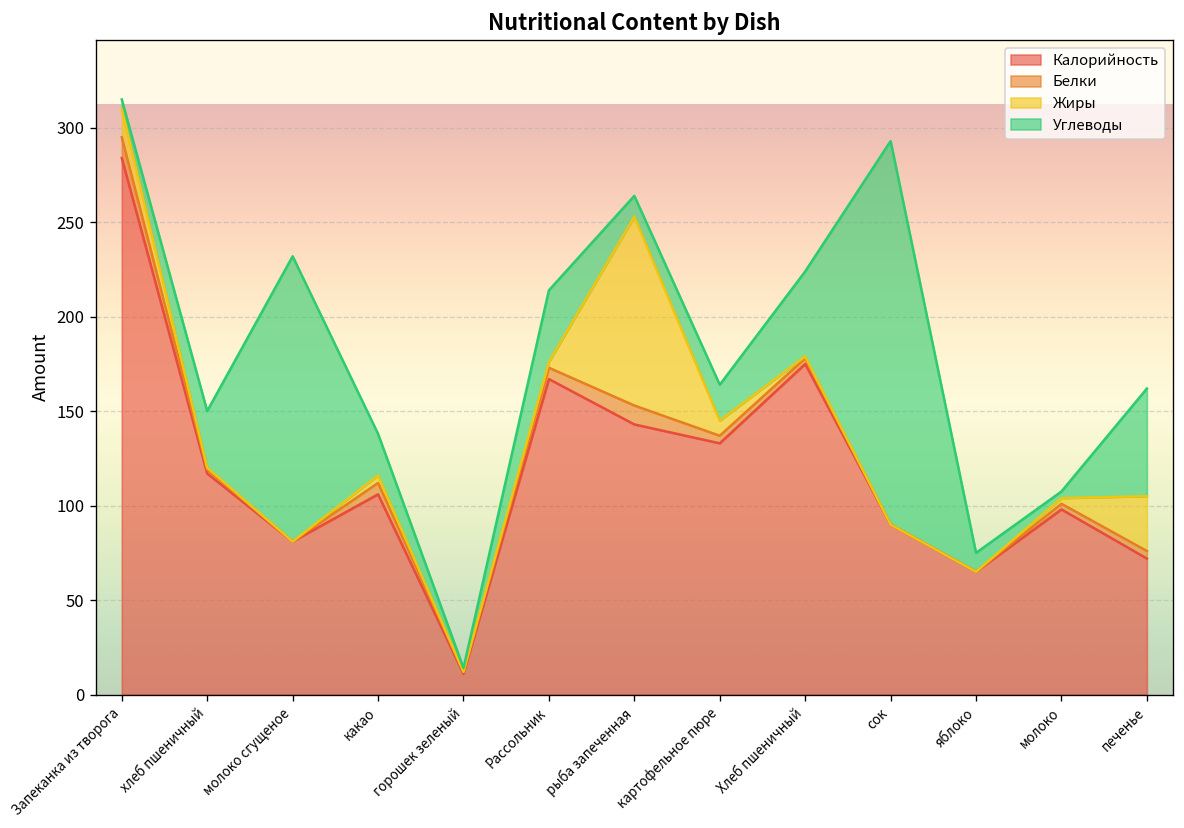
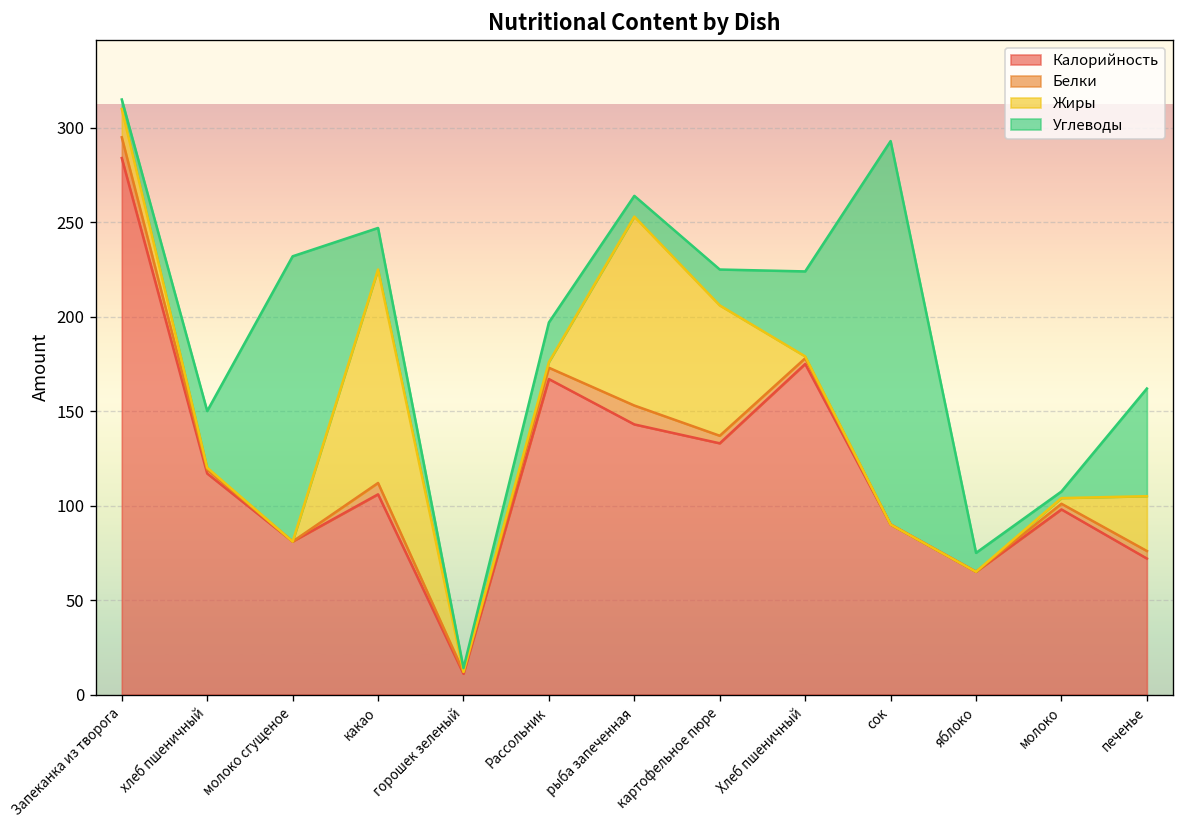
Жиры, какао: 4 -> 113
Углеводы, Рассольник: 38 -> 21
Жиры, картофельное пюре: 8 -> 69
